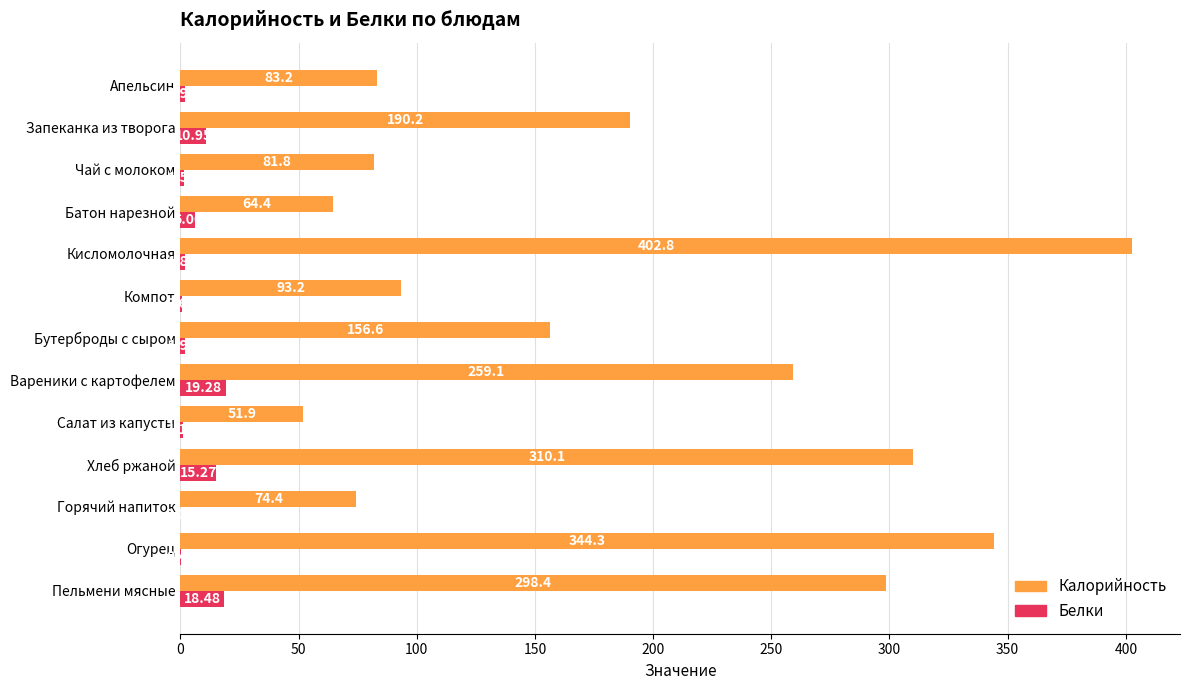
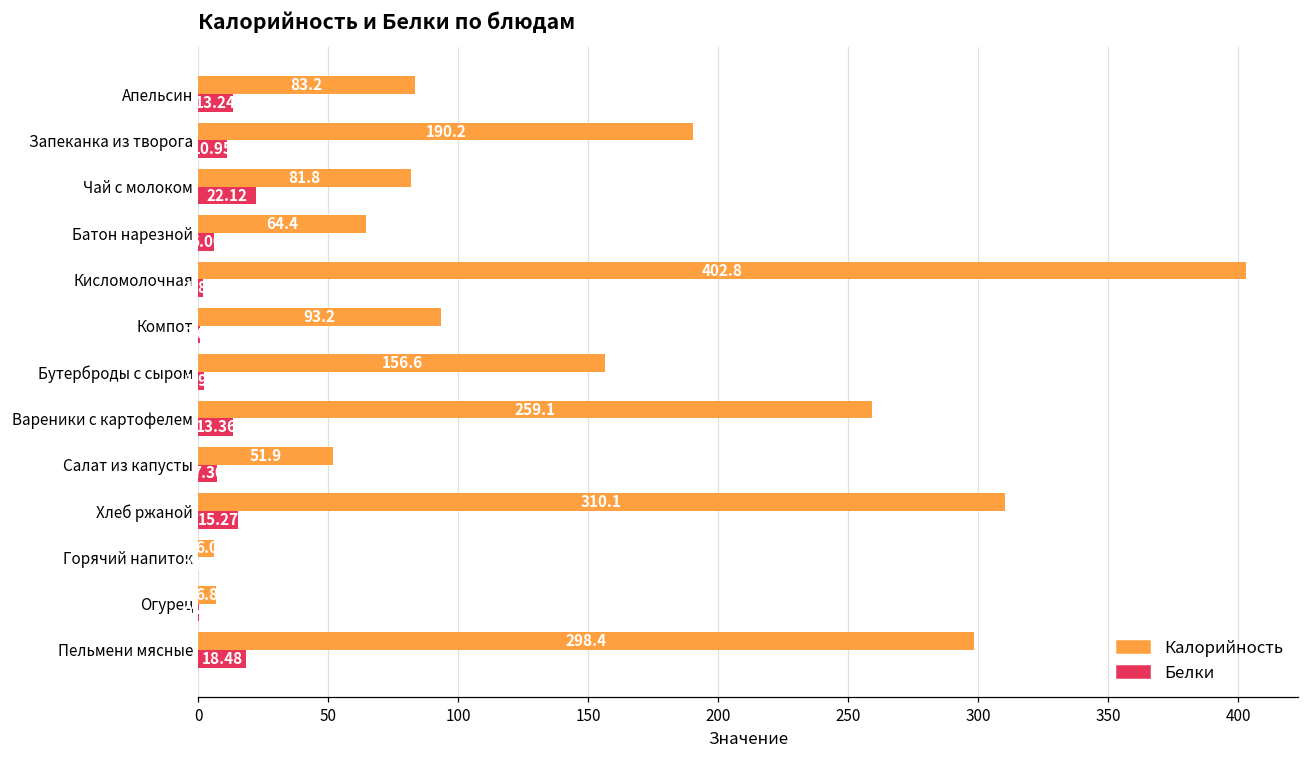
Белки, Апельсин: 2 -> 13
Белки, Чай с молоком: 2 -> 22
Белки, Вареники с картофелем: 19.28 -> 13.36
Белки, Салат из капусты: 1 -> 7
Калорийность, Горячий напиток: 74.4 -> 6.0
Калорийность, Огурец: 344.3 -> 6.8
